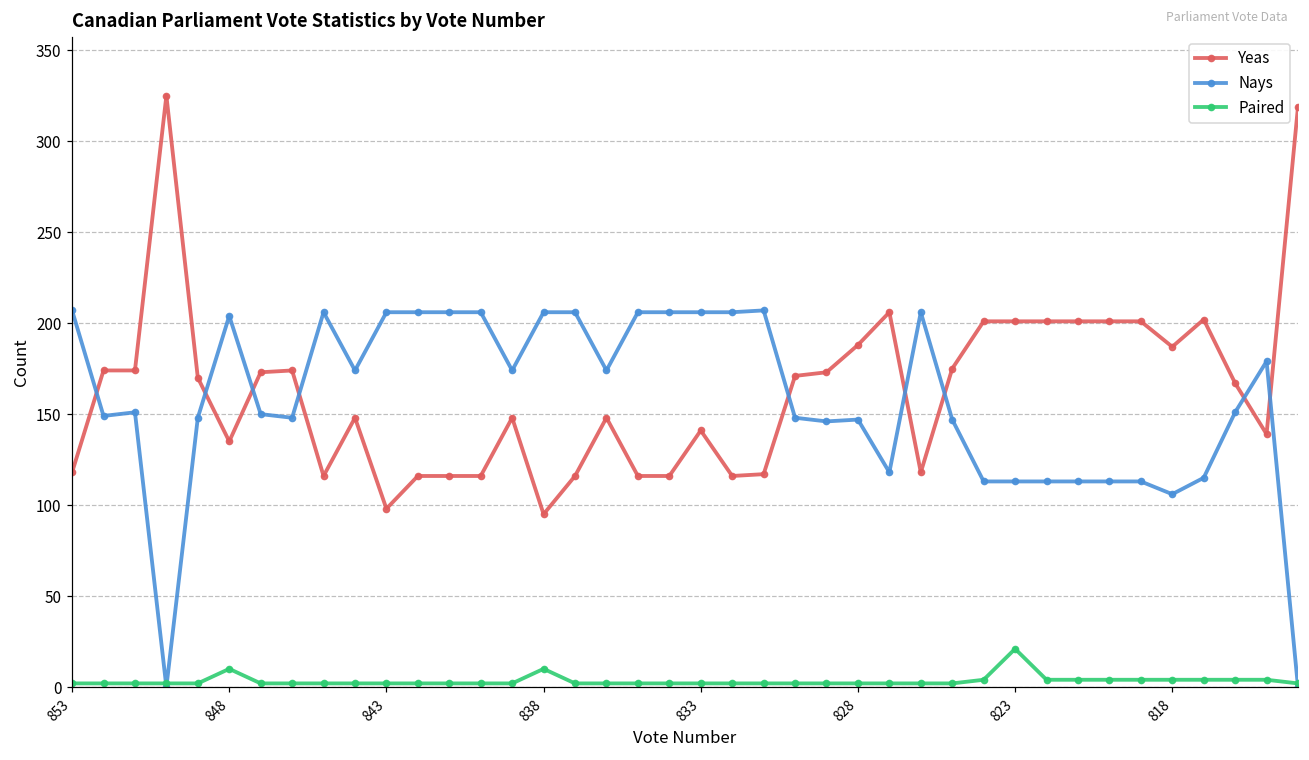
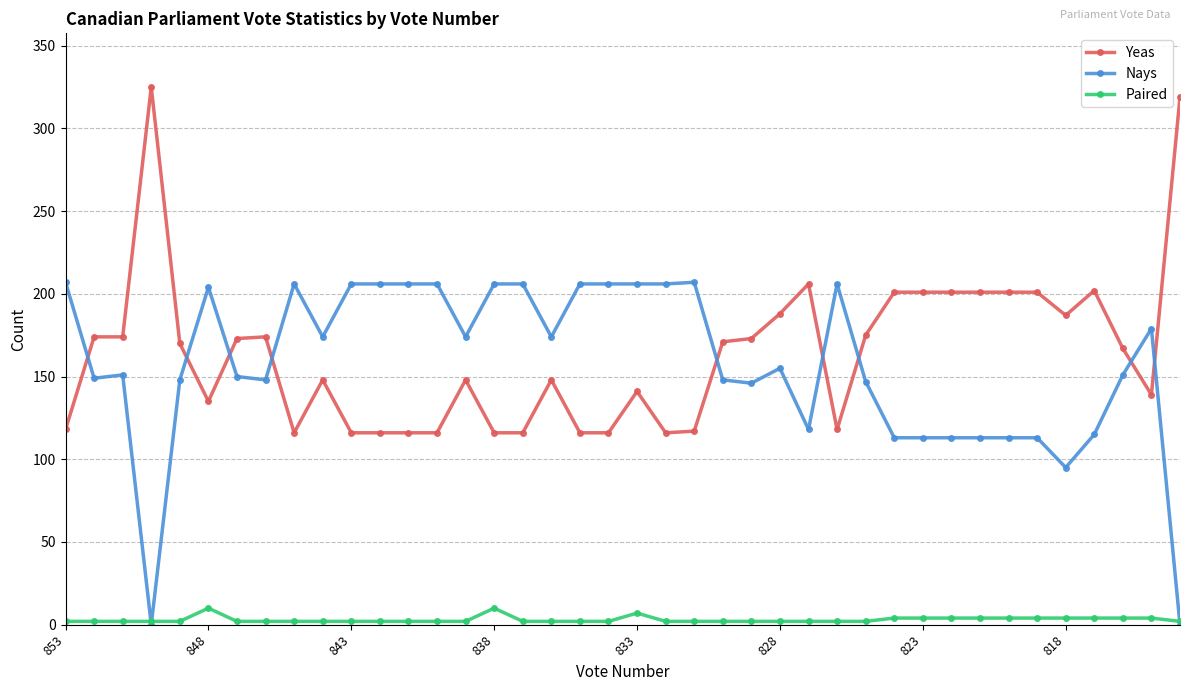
Yeas, 843: 98 -> 116
Yeas, 838: 95 -> 116
Paired, 833: 2 -> 7
Nays, 828: 147 -> 155
Paired, 823: 21 -> 4
Nays, 818: 106 -> 95
